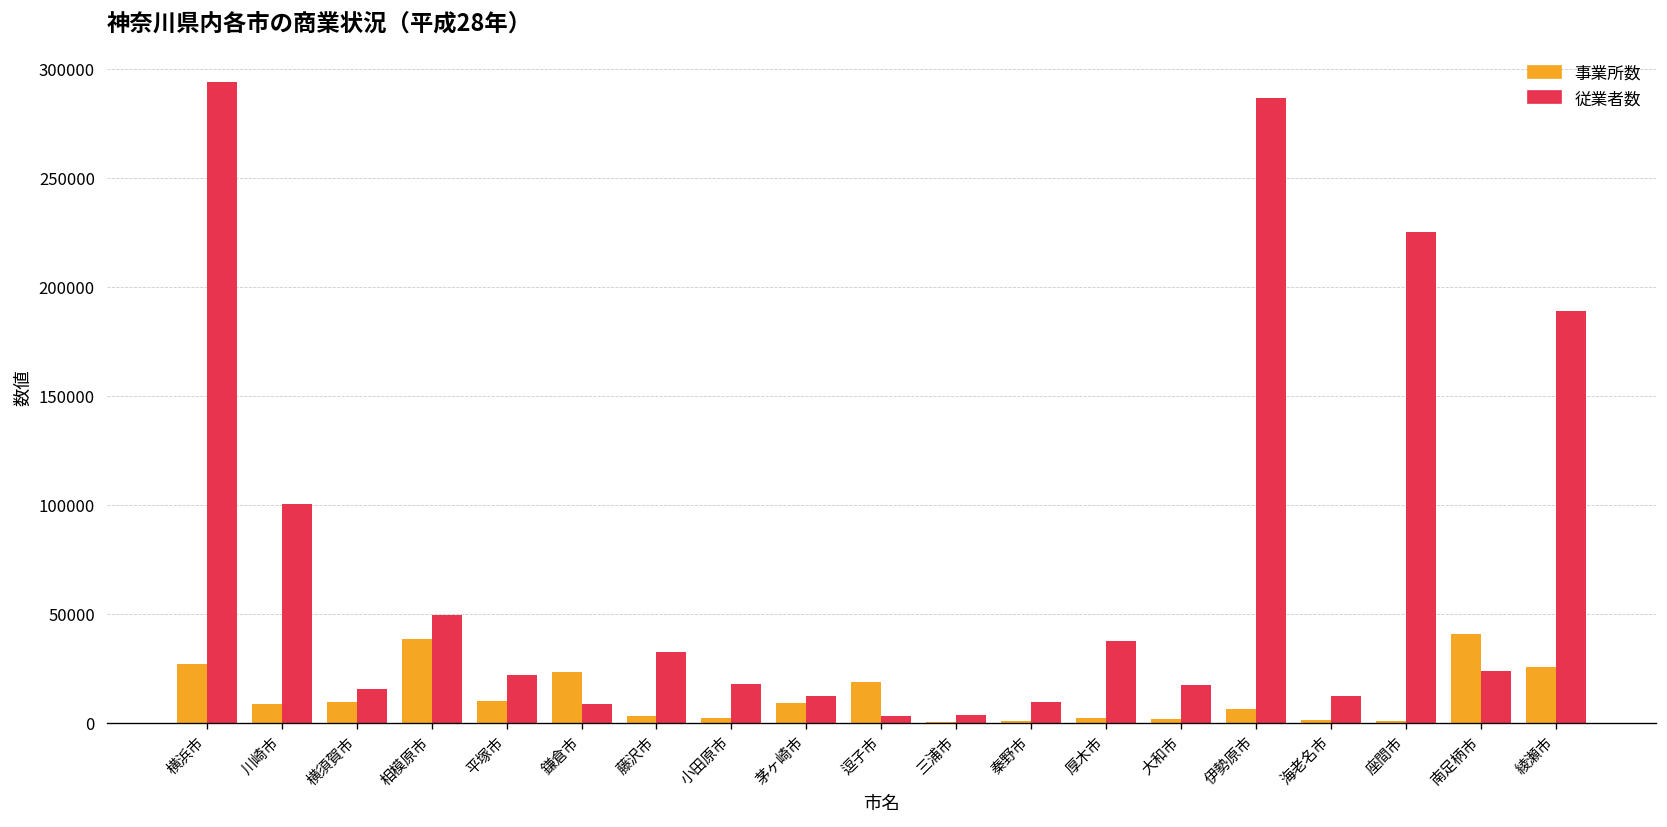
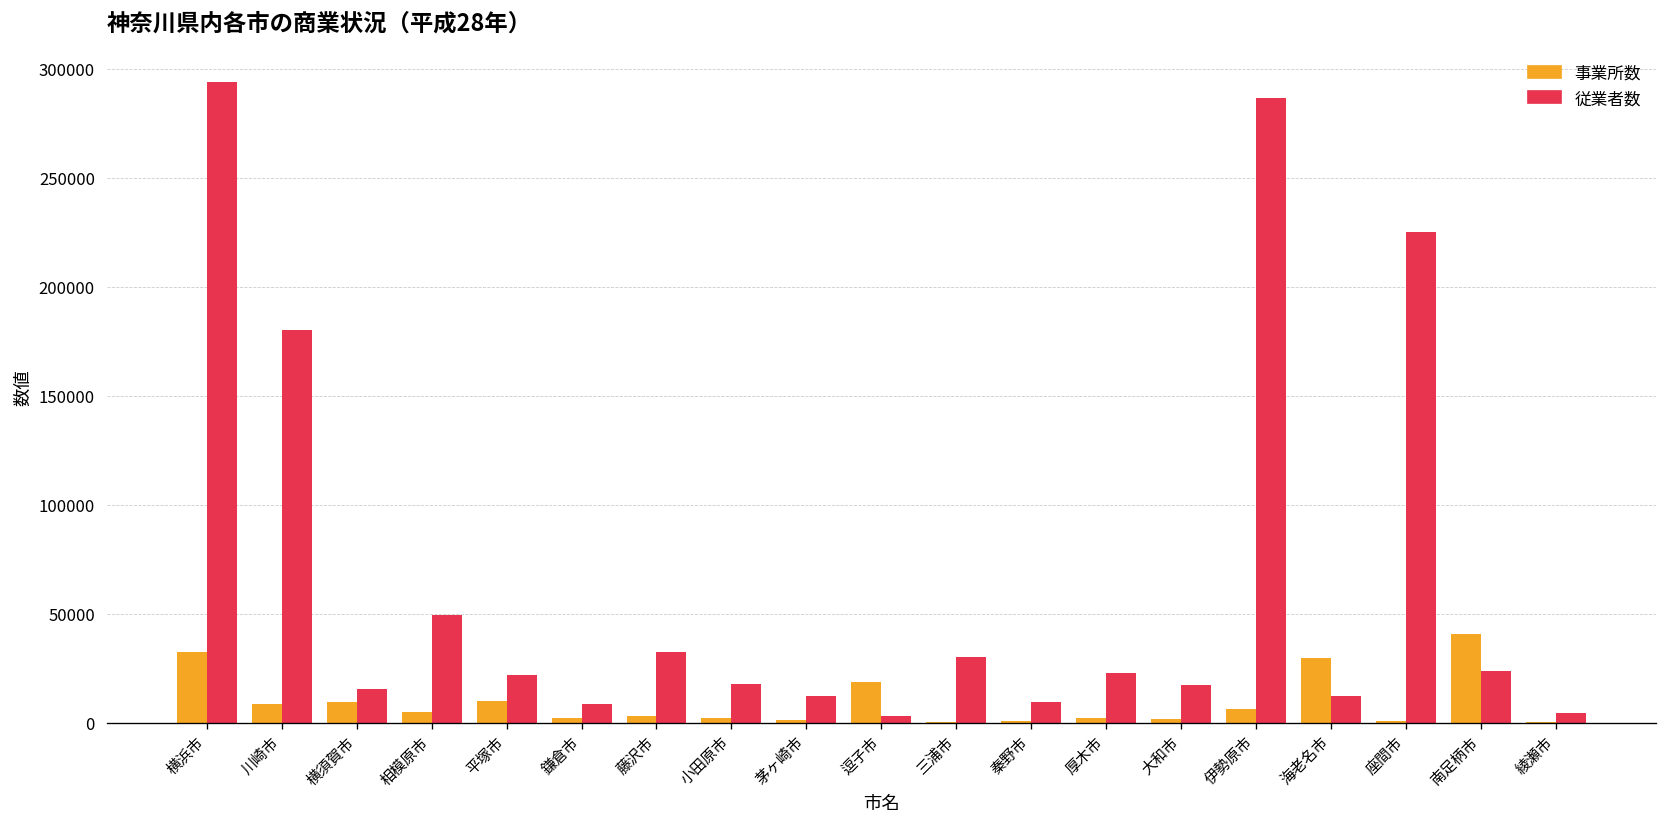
事業所数, 横浜市: 27000 -> 32000
従業者数, 川崎市: 100000 -> 180000
事業所数, 相模原市: 38000 -> 5000
事業所数, 鎌倉市: 23000 -> 2000
事業所数, 茅ヶ崎市: 9000 -> 1000
従業者数, 三浦市: 3000 -> 30000
従業者数, 厚木市: 37000 -> 23000
事業所数, 海老名市: 1000 -> 29000
事業所数, 綾瀬市: 26000 -> 0
従業者数, 綾瀬市: 189000 -> 5000
